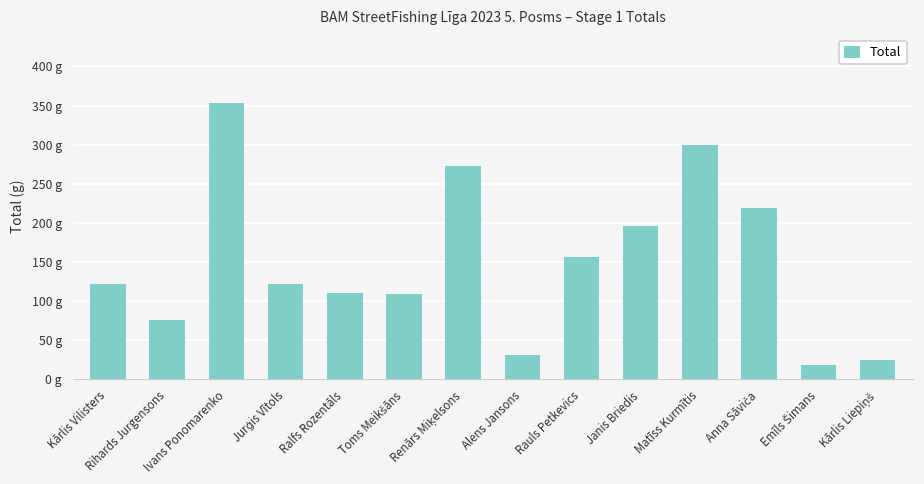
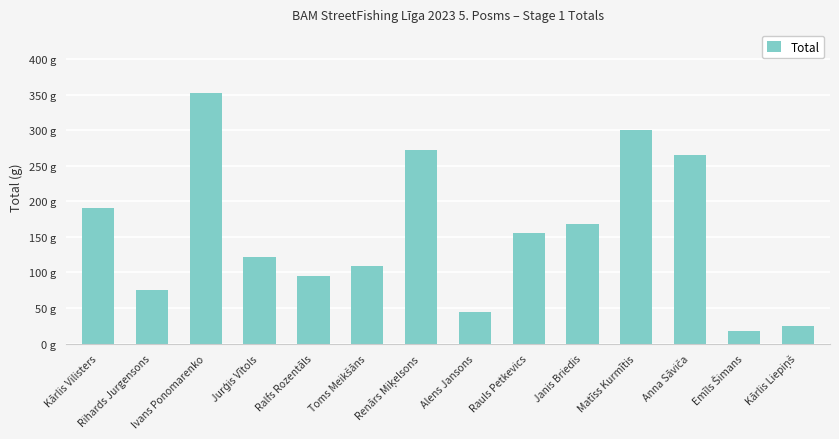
Kārlis Vilisters: 120 g -> 190 g
Ralfs Rozentāls: 110 g -> 100 g
Alens Jansons: 30 g -> 40 g
Janis Briedis: 200 g -> 170 g
Anna Sāviča: 220 g -> 270 g
